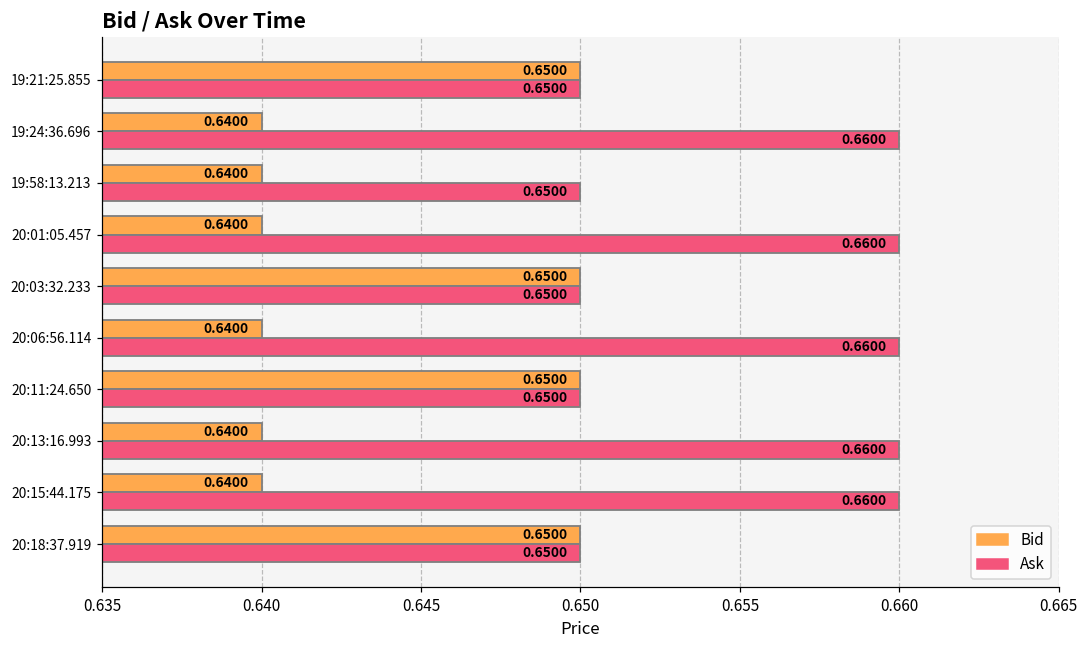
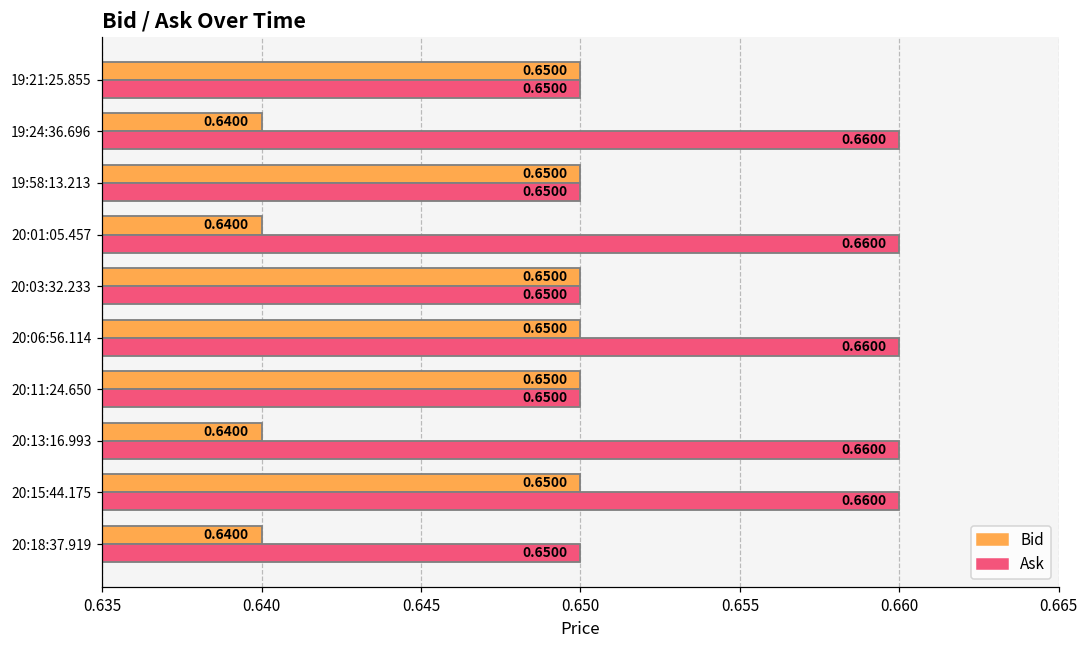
Bid, 19:58:13.213: 0.6400 -> 0.6500
Bid, 20:06:56.114: 0.6400 -> 0.6500
Bid, 20:15:44.175: 0.6400 -> 0.6500
Bid, 20:18:37.919: 0.6500 -> 0.6400
